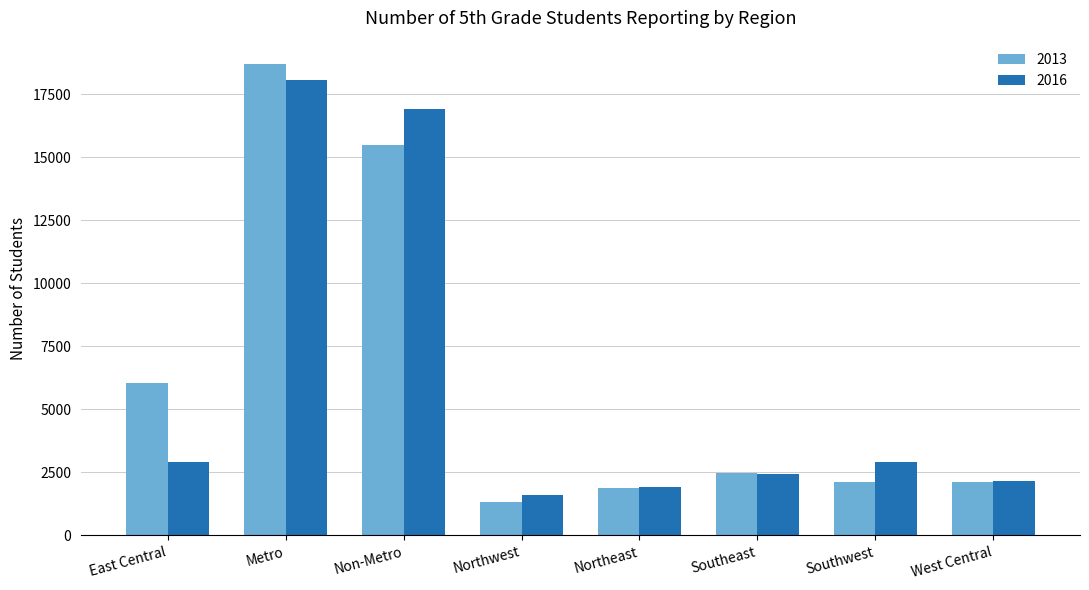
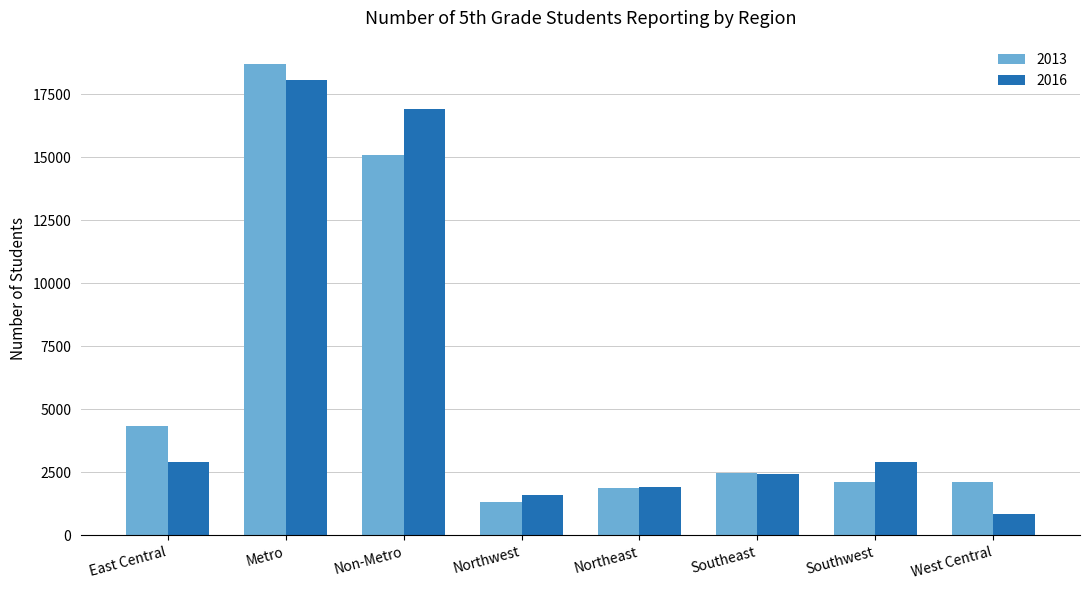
2013, East Central: 6100 -> 4400
2013, Non-Metro: 15500 -> 15100
2016, West Central: 2200 -> 900
